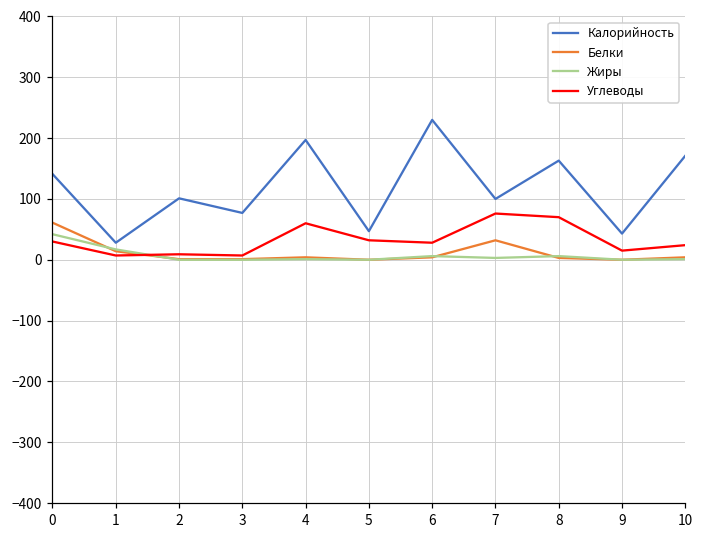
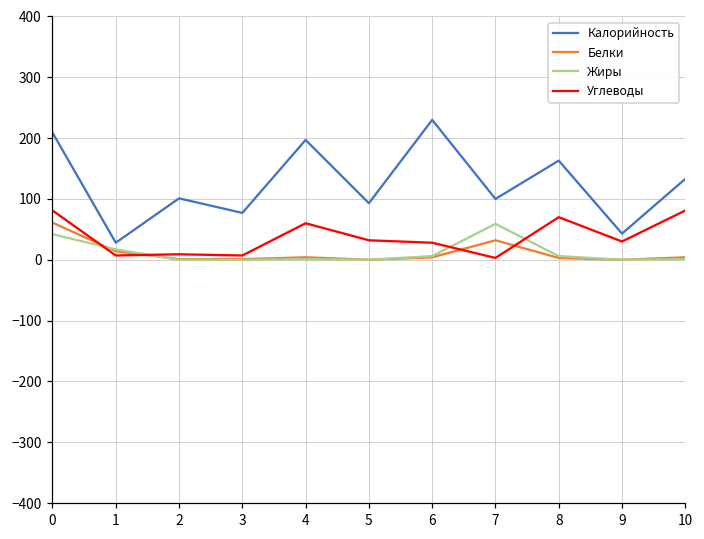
Калорийность, 0: 140 -> 210
Углеводы, 0: 30 -> 80
Калорийность, 5: 50 -> 90
Жиры, 7: 0 -> 60
Углеводы, 7: 80 -> 0
Углеводы, 9: 20 -> 30
Калорийность, 10: 170 -> 130
Углеводы, 10: 20 -> 80
